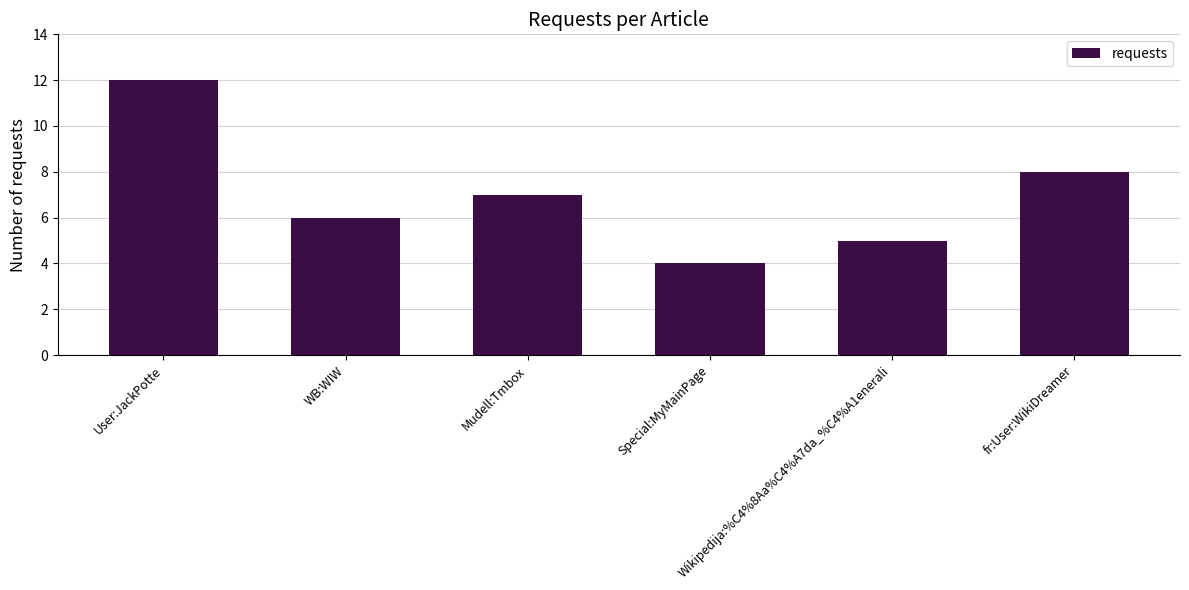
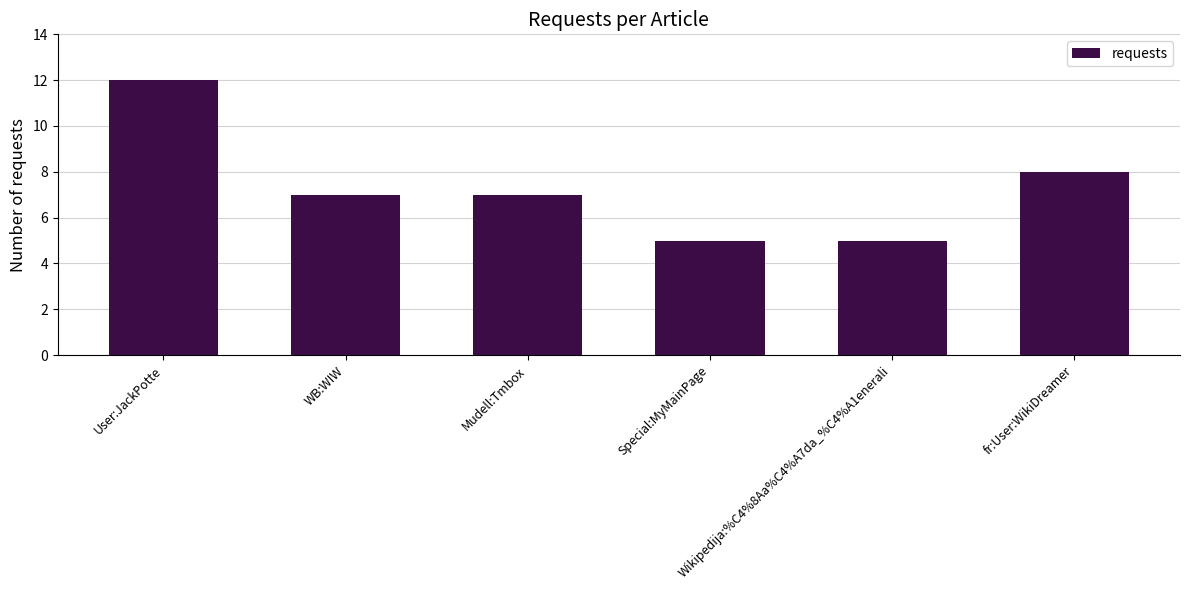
WB:WIW: 6 -> 7
Special:MyMainPage: 4 -> 5
